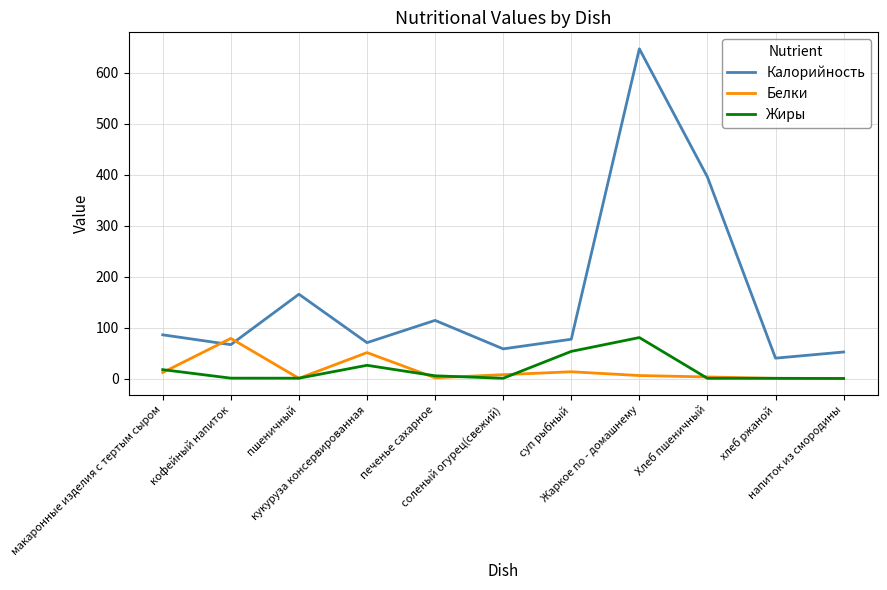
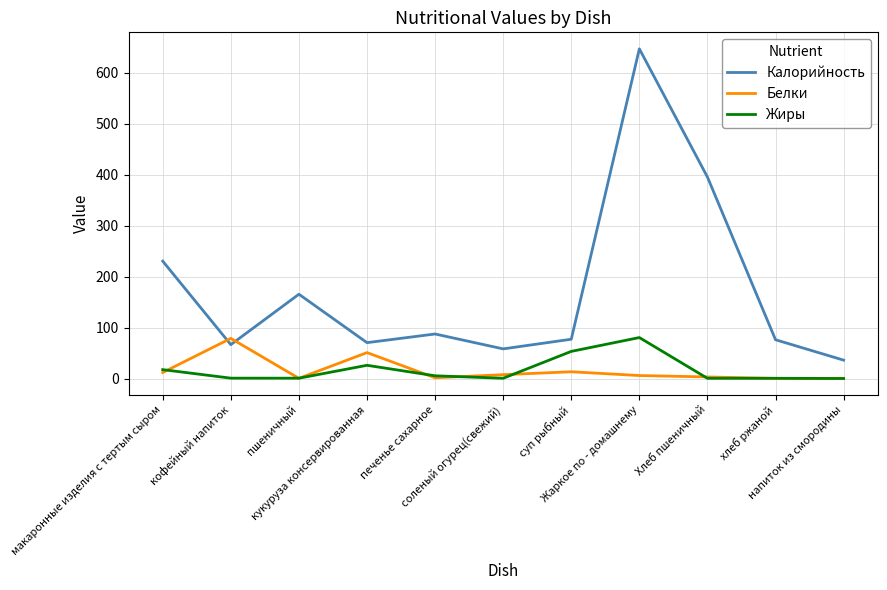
Калорийность, макаронные изделия с тертым сыром: 90 -> 230
Калорийность, печенье сахарное: 110 -> 90
Калорийность, хлеб ржаной: 40 -> 80
Калорийность, напиток из смородины: 50 -> 40
